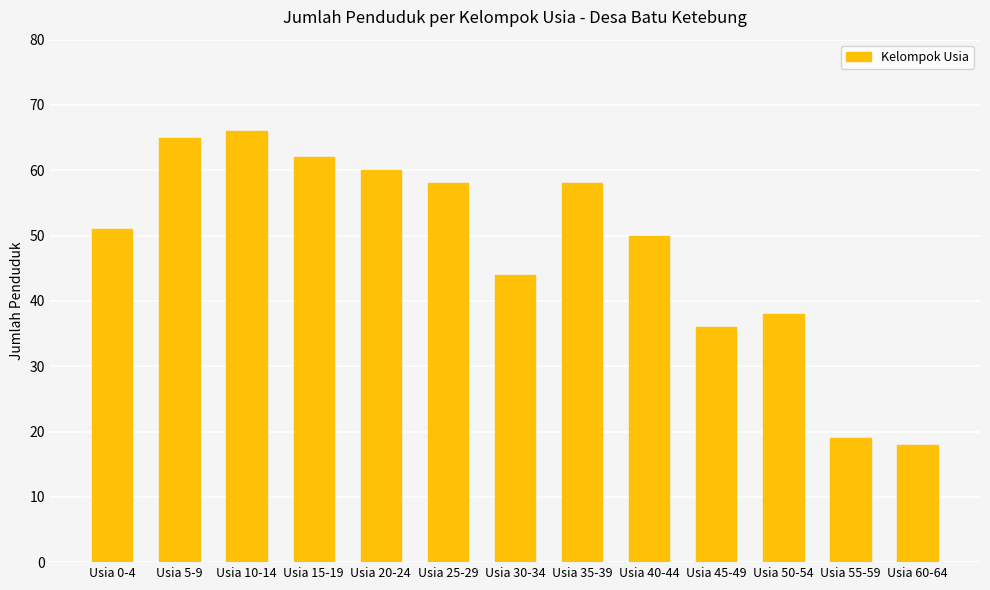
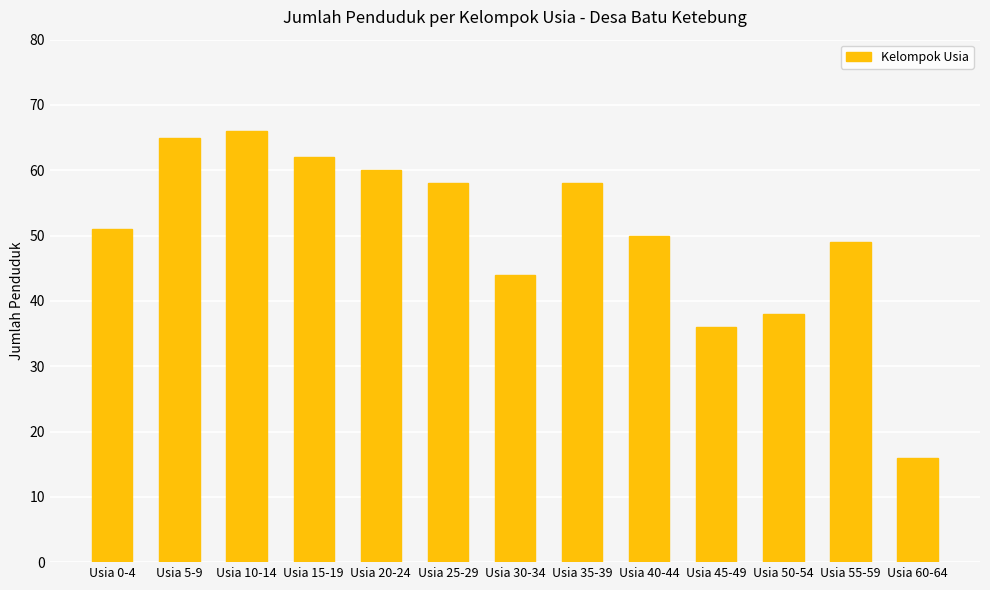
Usia 55-59: 19 -> 49
Usia 60-64: 18 -> 16
